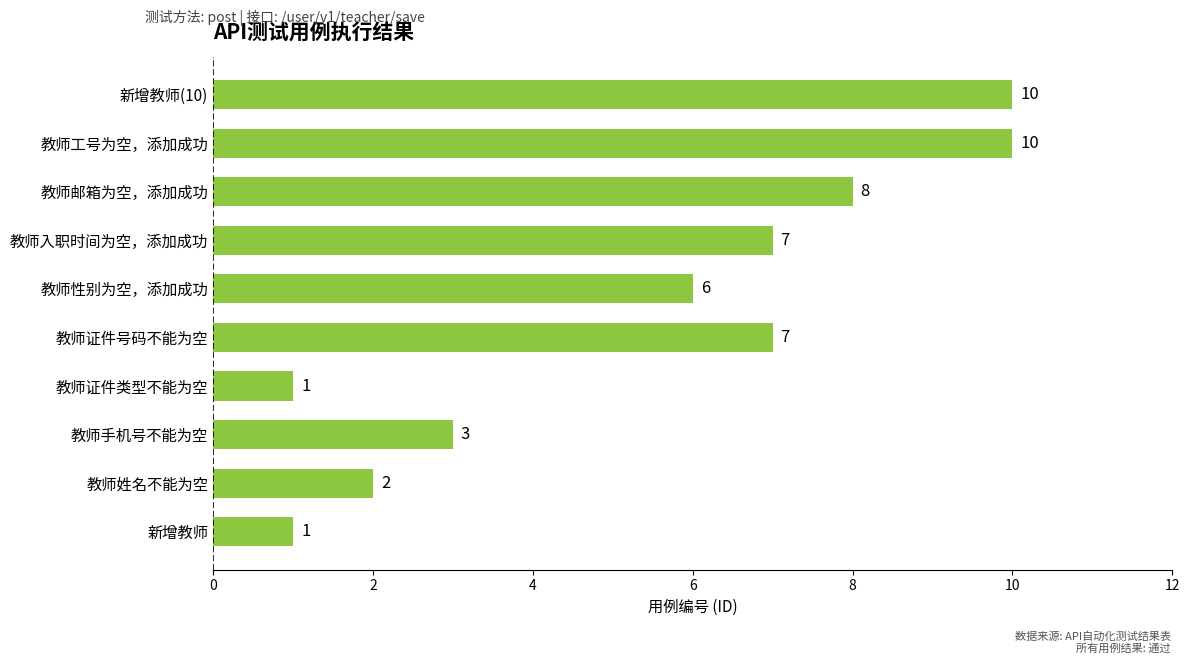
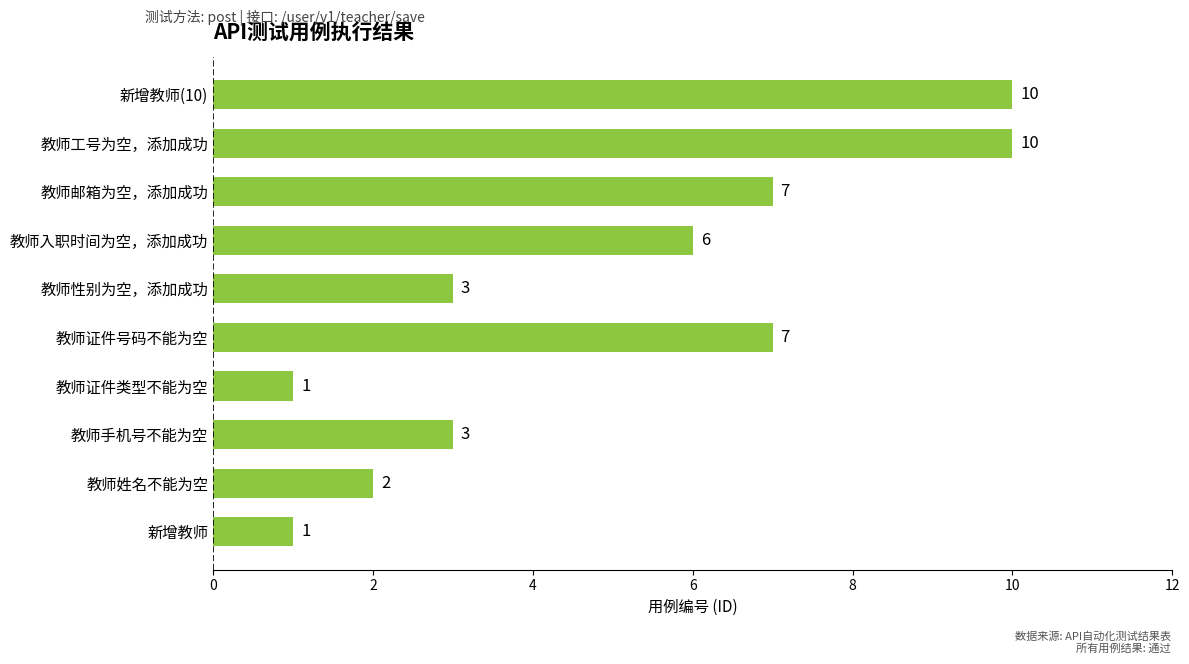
教师邮箱为空，添加成功: 8 -> 7
教师入职时间为空，添加成功: 7 -> 6
教师性别为空，添加成功: 6 -> 3
